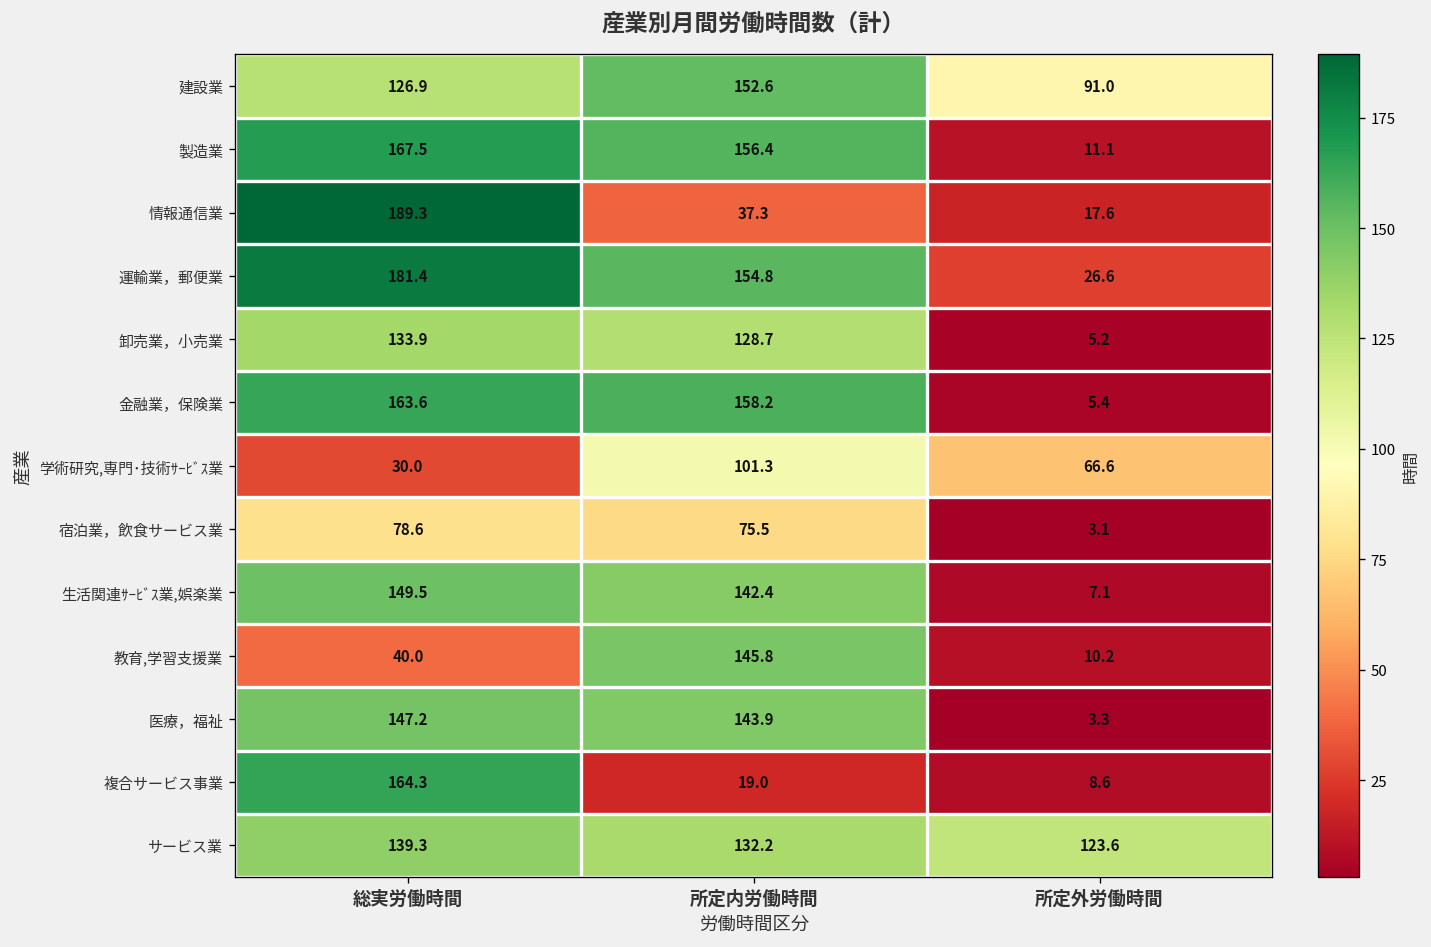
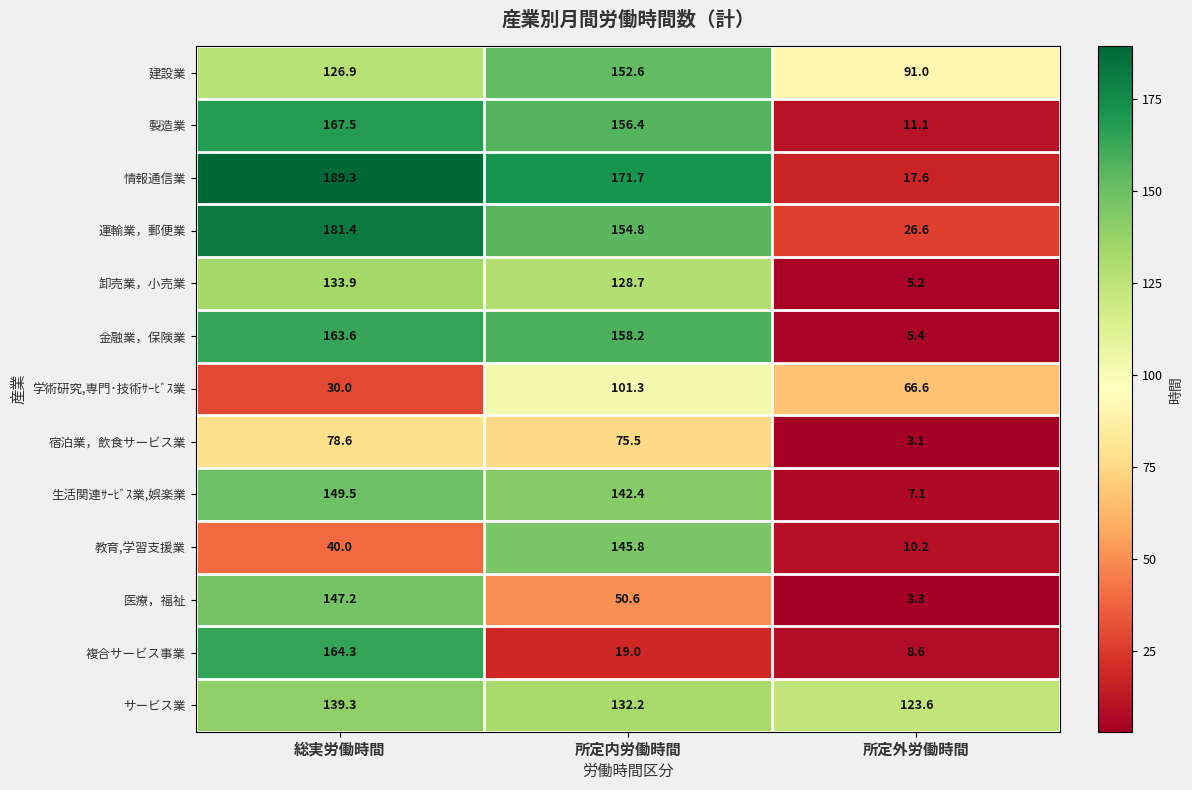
情報通信業, 所定内労働時間: 37.3 -> 171.7
医療，福祉, 所定内労働時間: 143.9 -> 50.6
